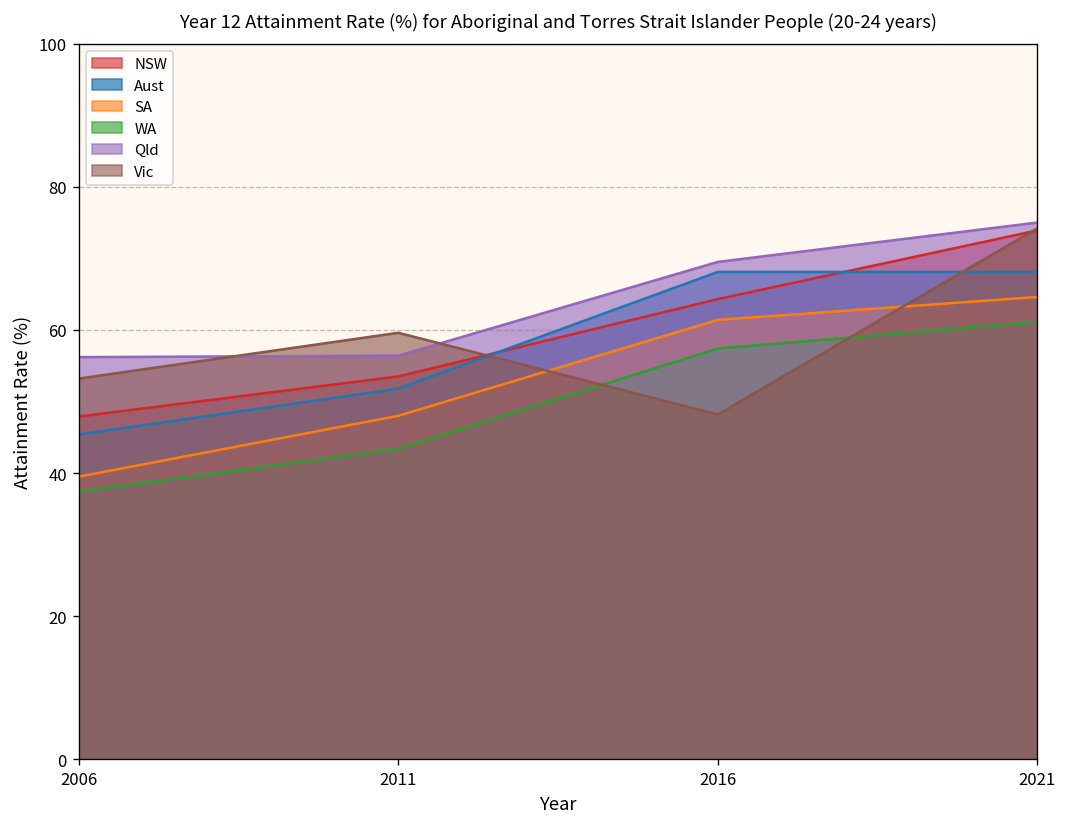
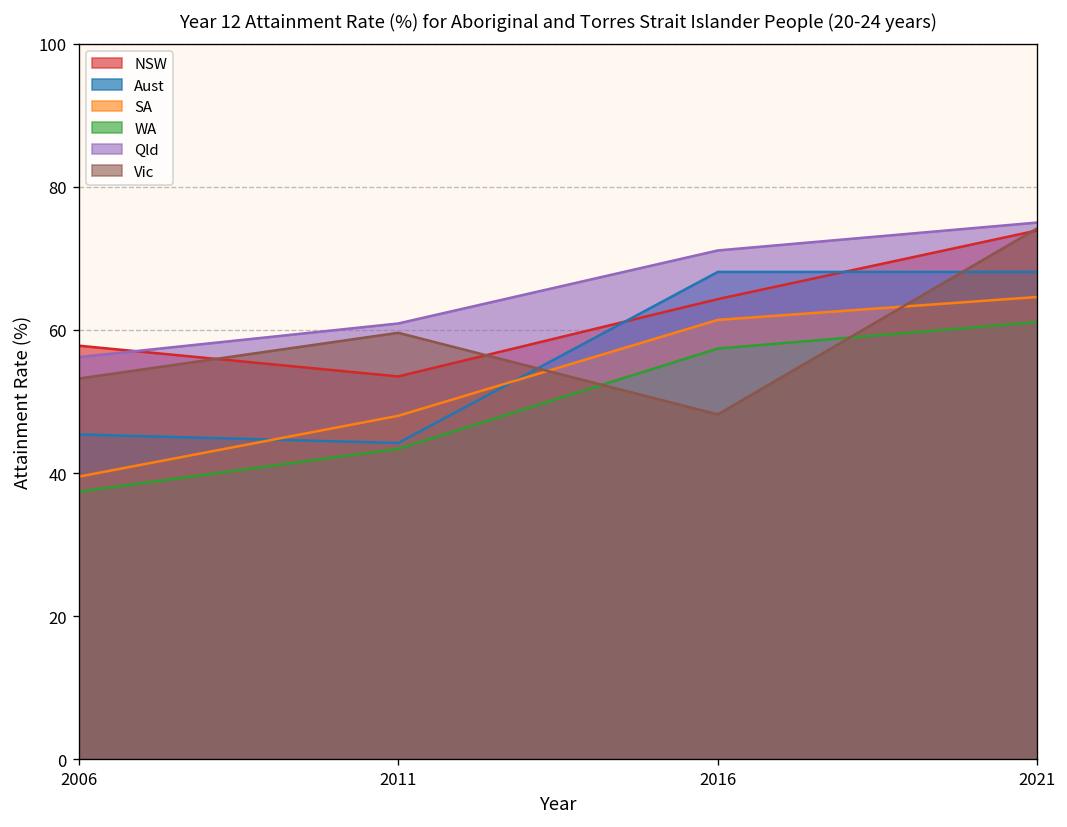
NSW, 2006: 48 -> 58
Aust, 2011: 52 -> 44
Qld, 2011: 56 -> 61
Qld, 2016: 70 -> 71
